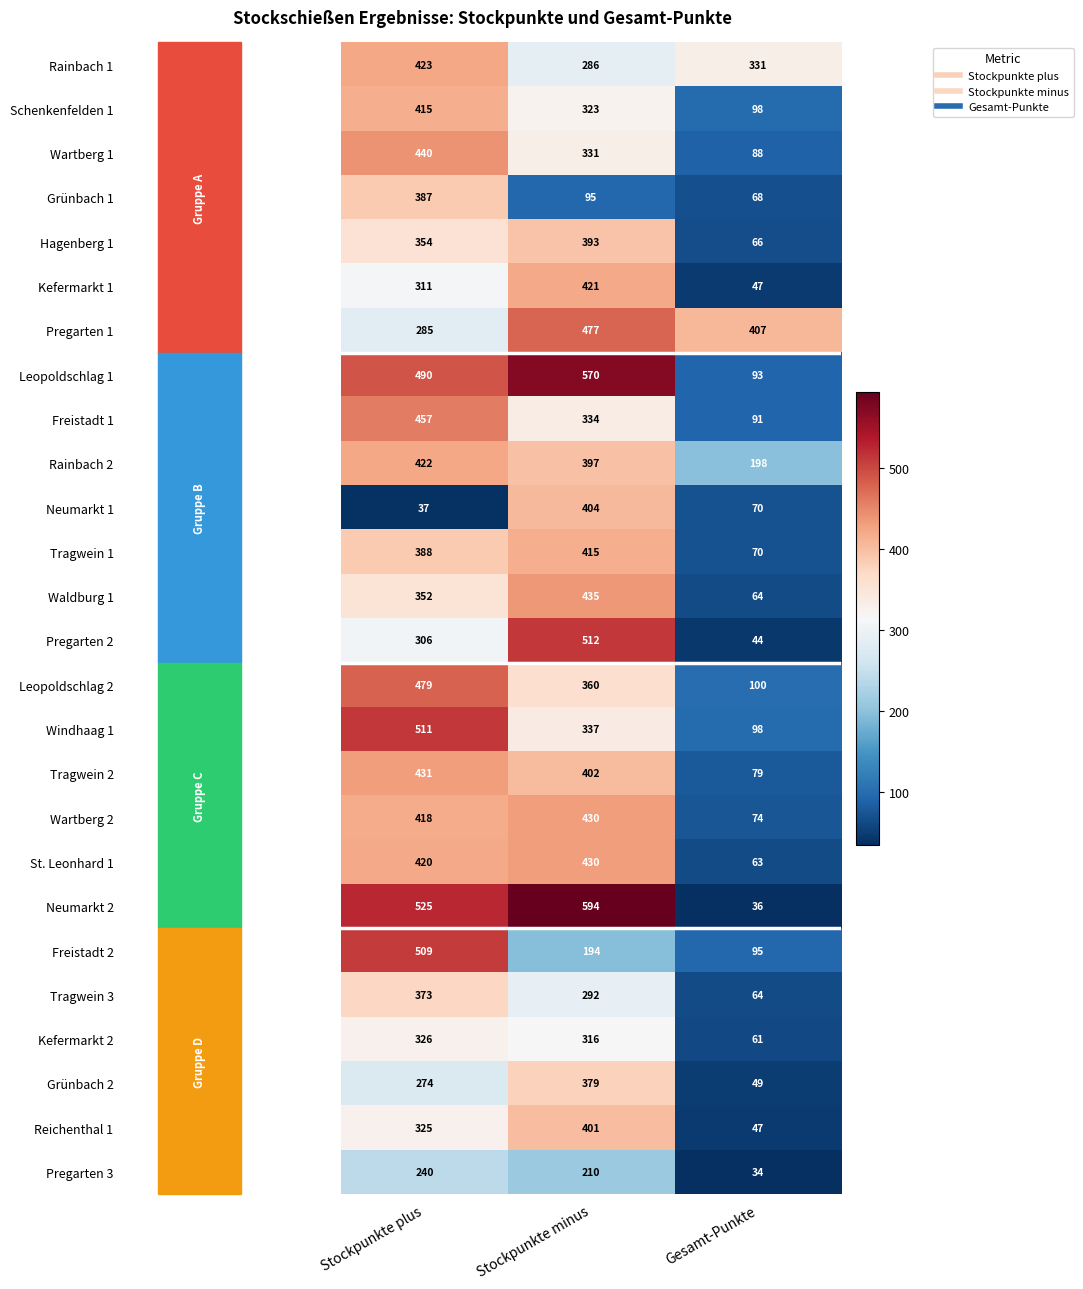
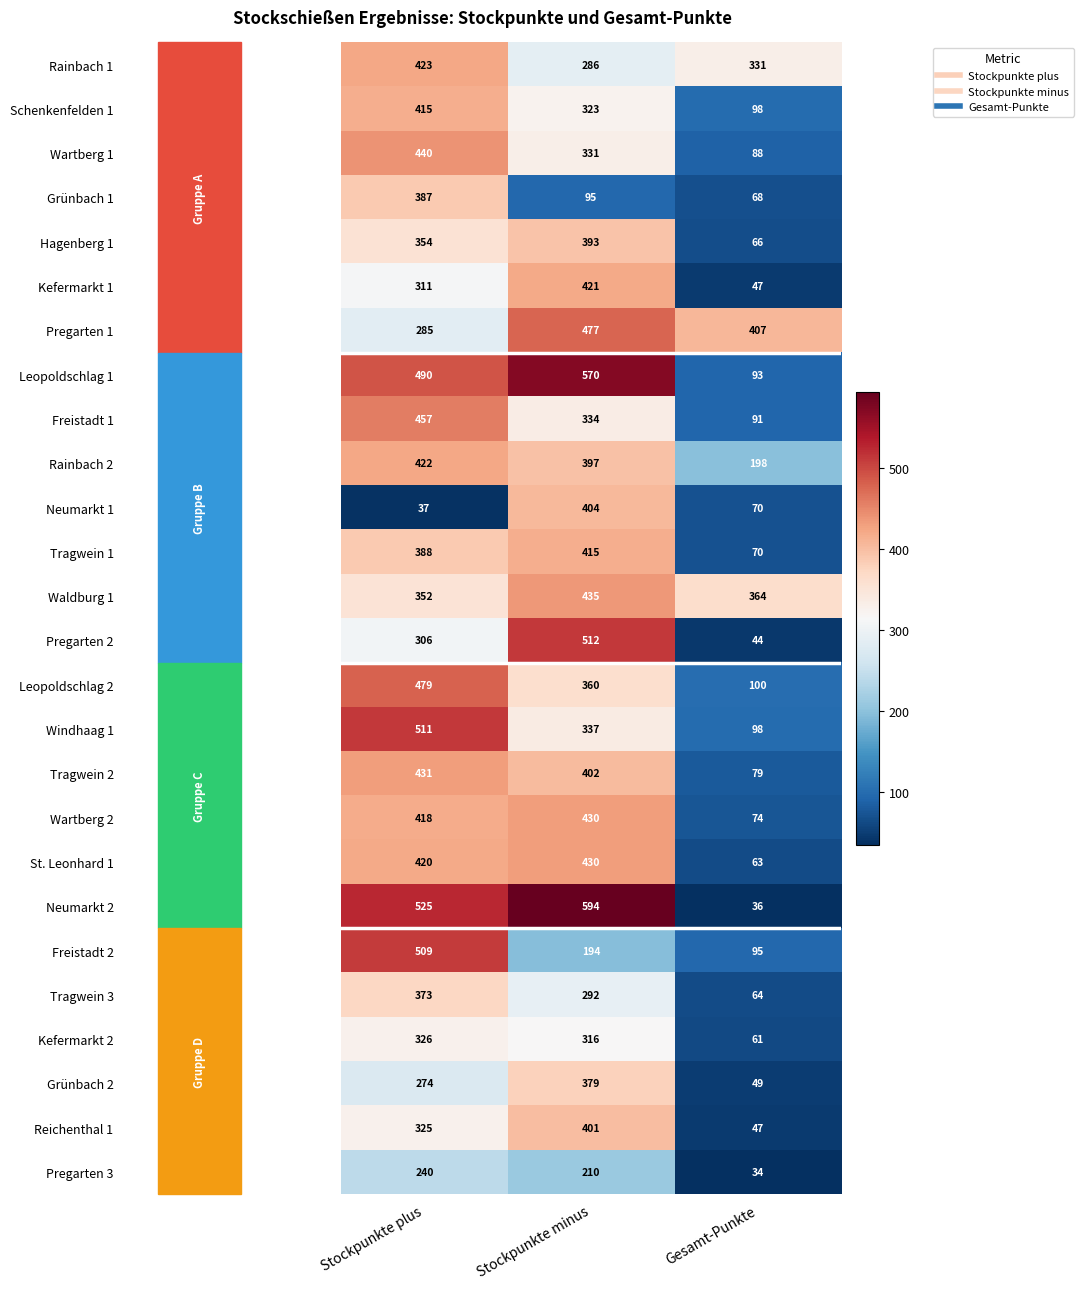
Waldburg 1, Gesamt-Punkte: 64 -> 364
